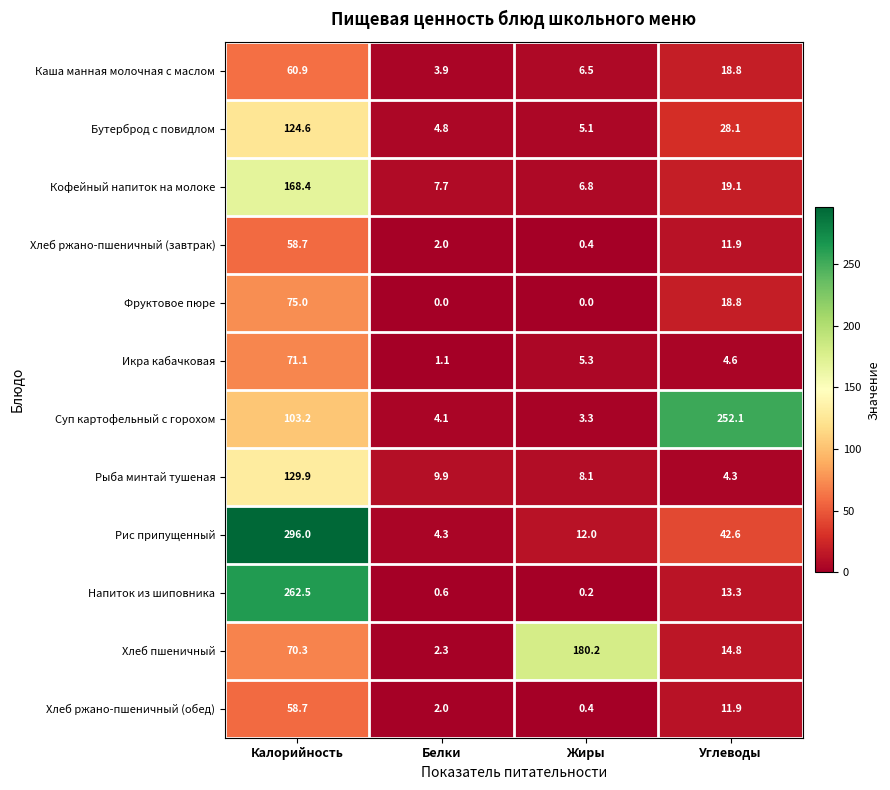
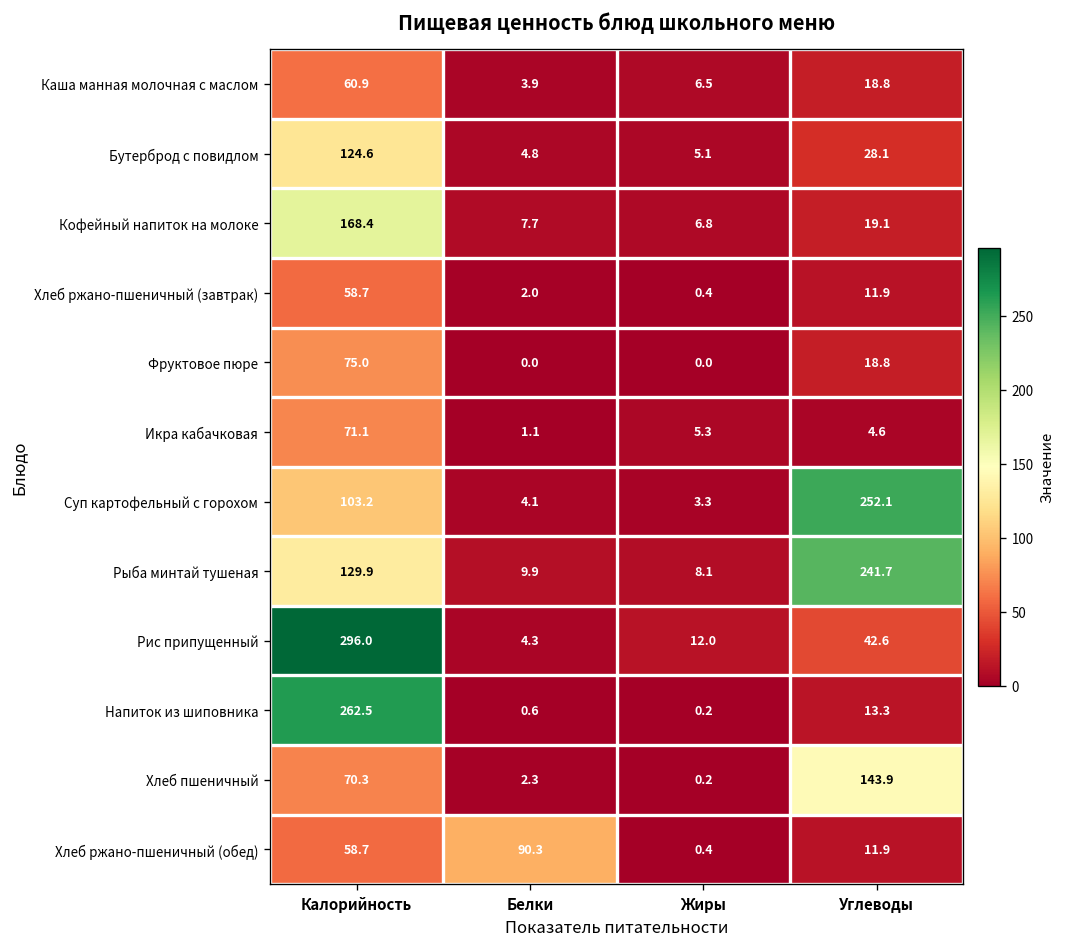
Рыба минтай тушеная, Углеводы: 4.3 -> 241.7
Хлеб пшеничный, Жиры: 180.2 -> 0.2
Хлеб пшеничный, Углеводы: 14.8 -> 143.9
Хлеб ржано-пшеничный (обед), Белки: 2.0 -> 90.3
